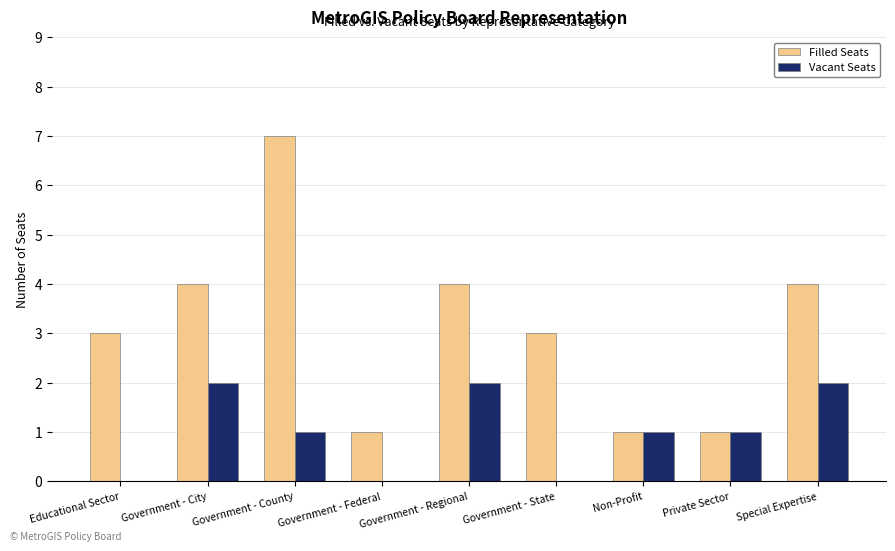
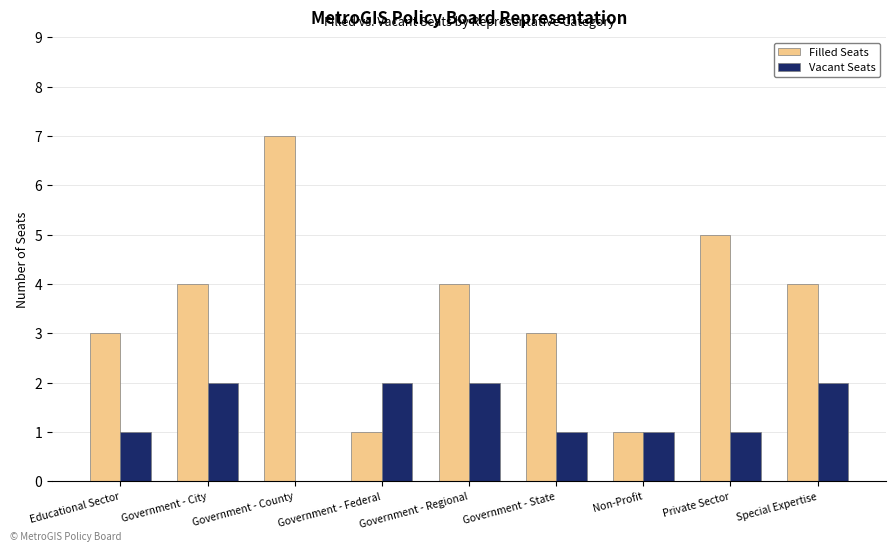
Vacant Seats, Educational Sector: 0 -> 1
Vacant Seats, Government - County: 1 -> 0
Vacant Seats, Government - Federal: 0 -> 2
Vacant Seats, Government - State: 0 -> 1
Filled Seats, Private Sector: 1 -> 5
